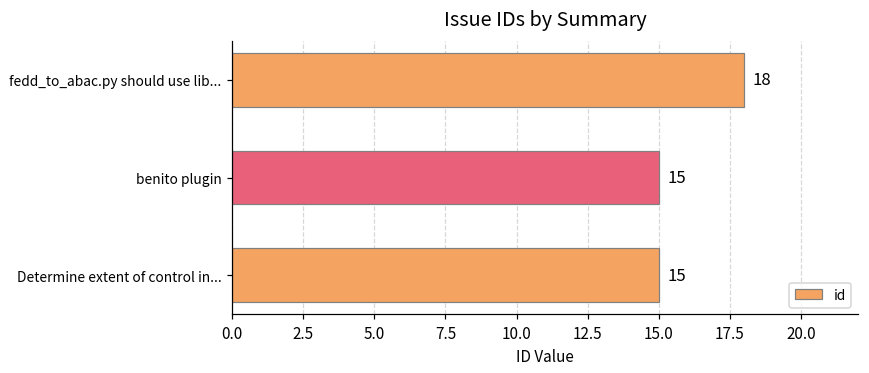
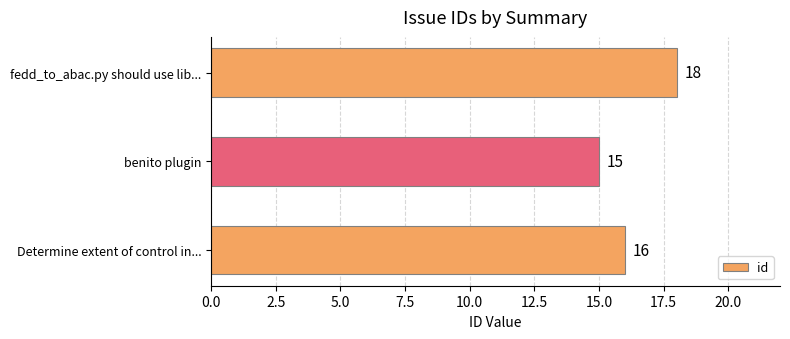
Determine extent of control in...: 15 -> 16
